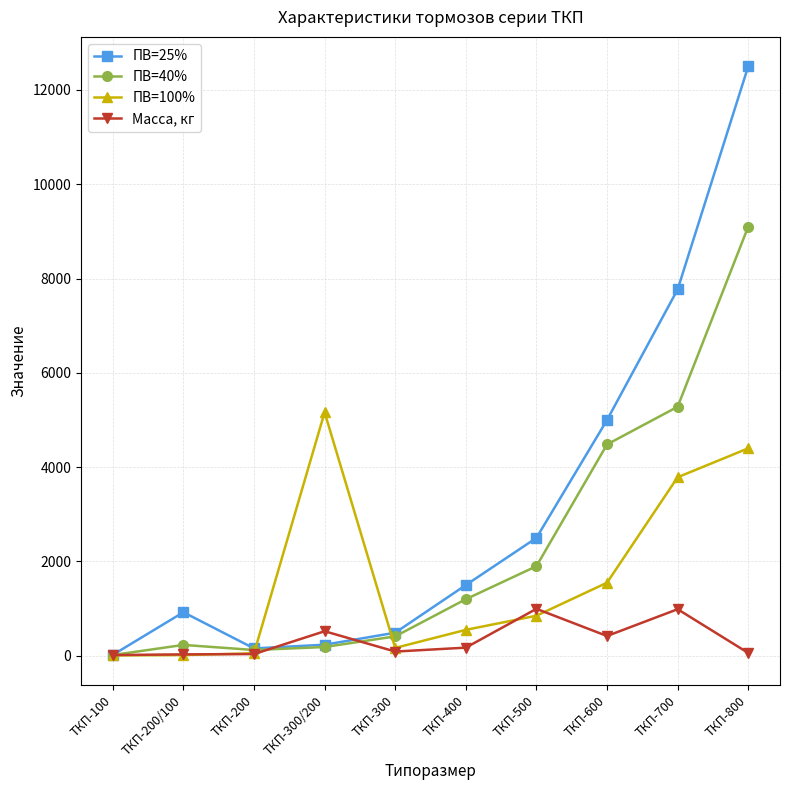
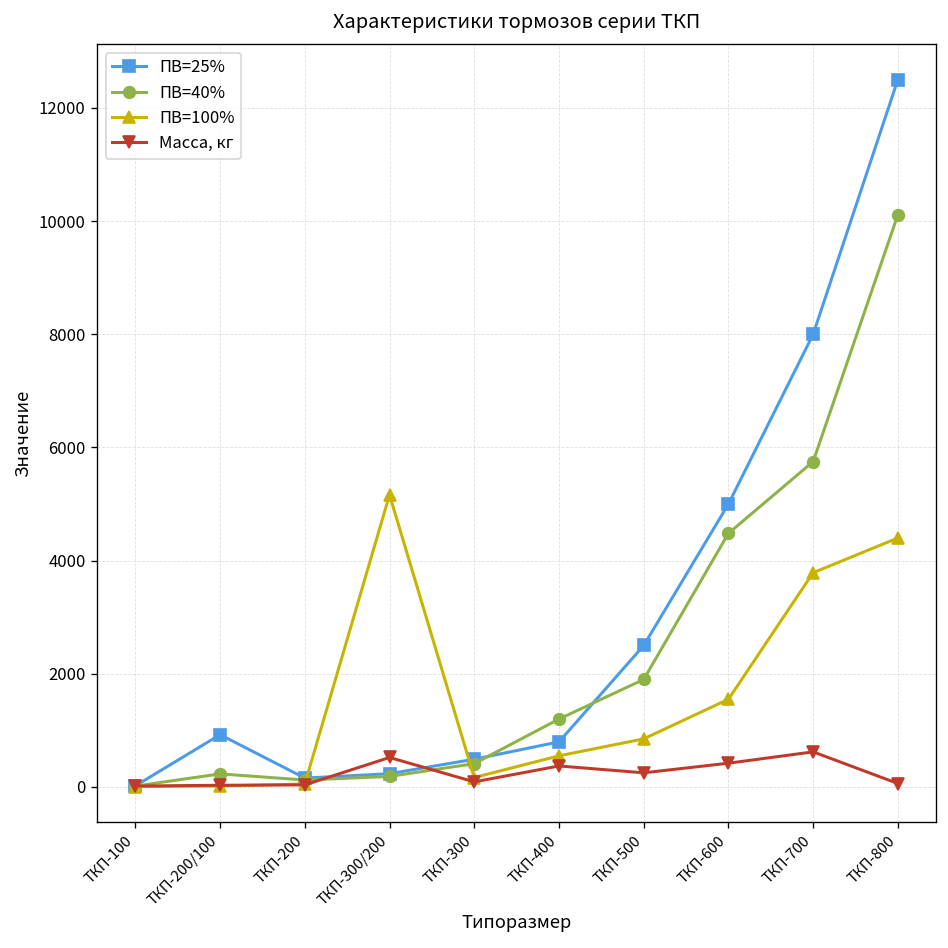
ПВ=25%, ТКП-400: 1500 -> 800
Масса, кг, ТКП-400: 200 -> 400
Масса, кг, ТКП-500: 1000 -> 300
ПВ=25%, ТКП-700: 7800 -> 8000
ПВ=40%, ТКП-700: 5300 -> 5800
Масса, кг, ТКП-700: 1000 -> 600
ПВ=40%, ТКП-800: 9100 -> 10100
